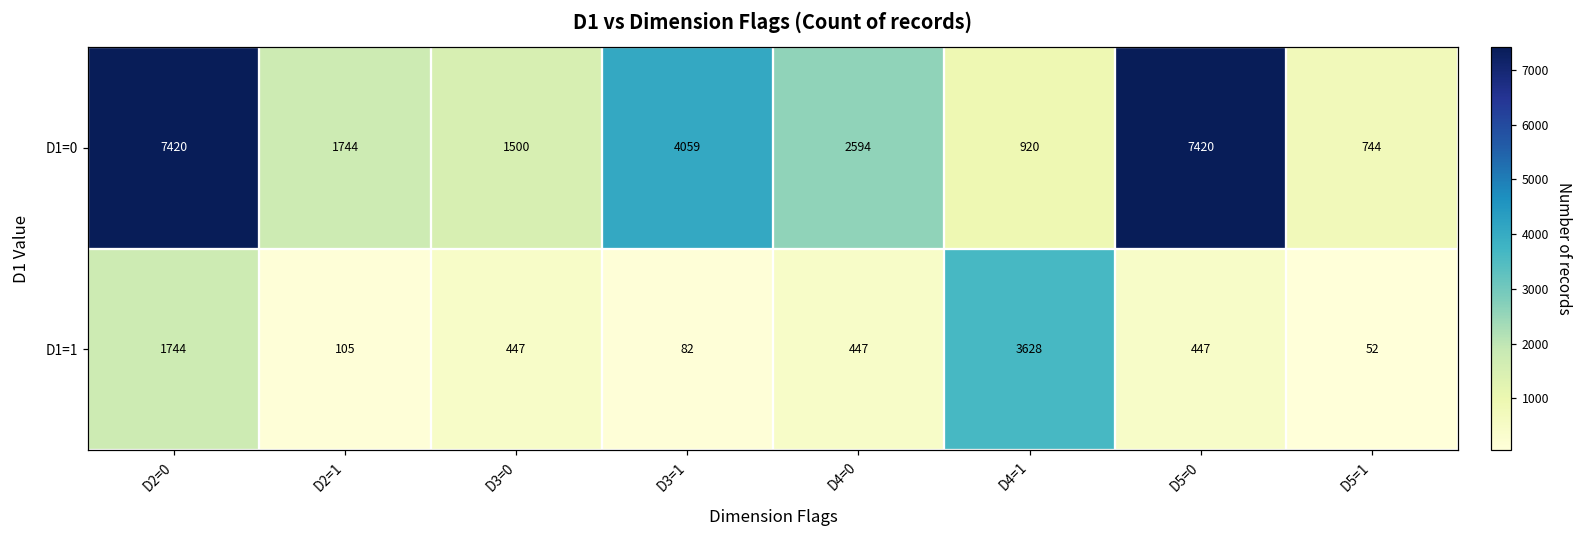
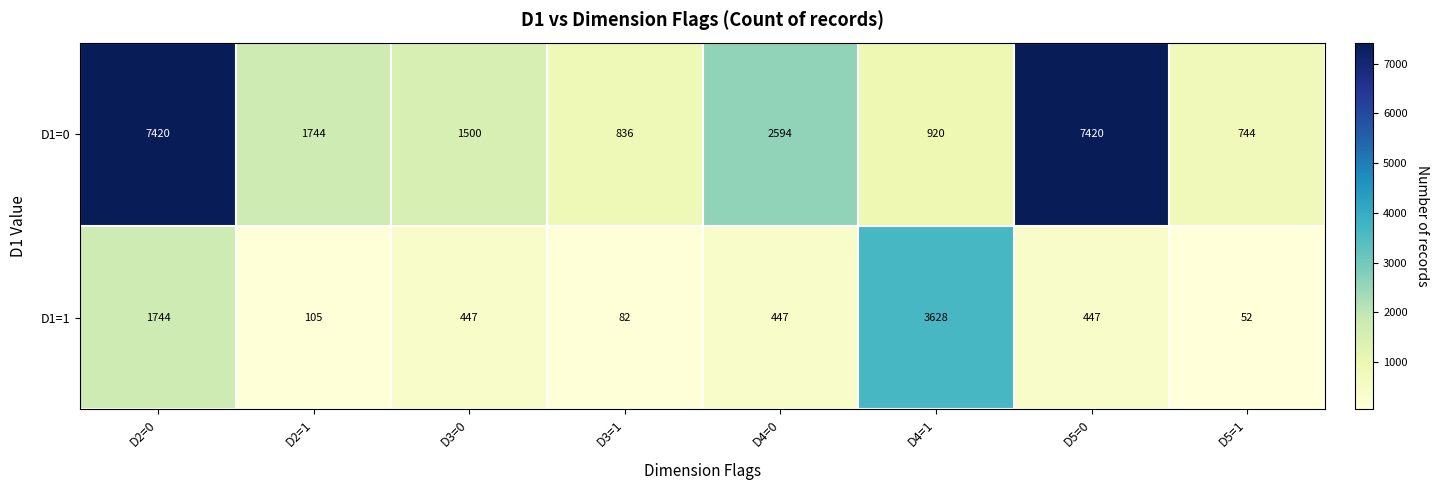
D1=0, D3=1: 4059 -> 836
